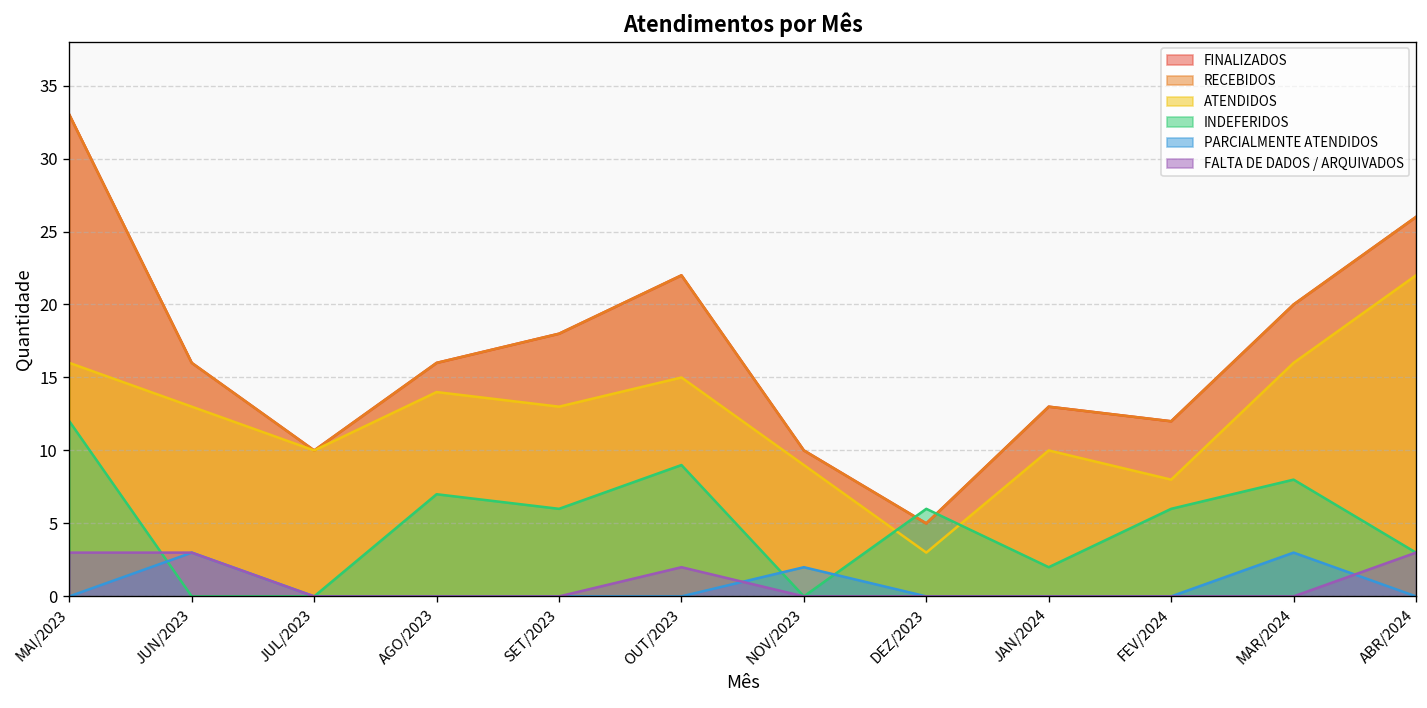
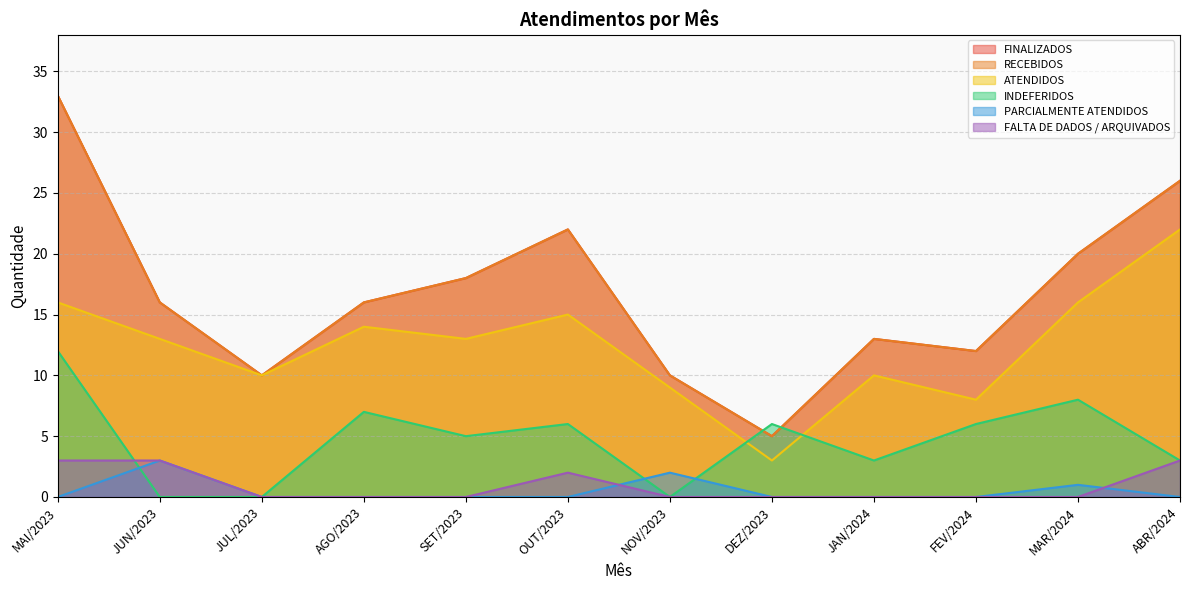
INDEFERIDOS, SET/2023: 6 -> 5
INDEFERIDOS, OUT/2023: 9 -> 6
INDEFERIDOS, JAN/2024: 2 -> 3
PARCIALMENTE ATENDIDOS, MAR/2024: 3 -> 1
